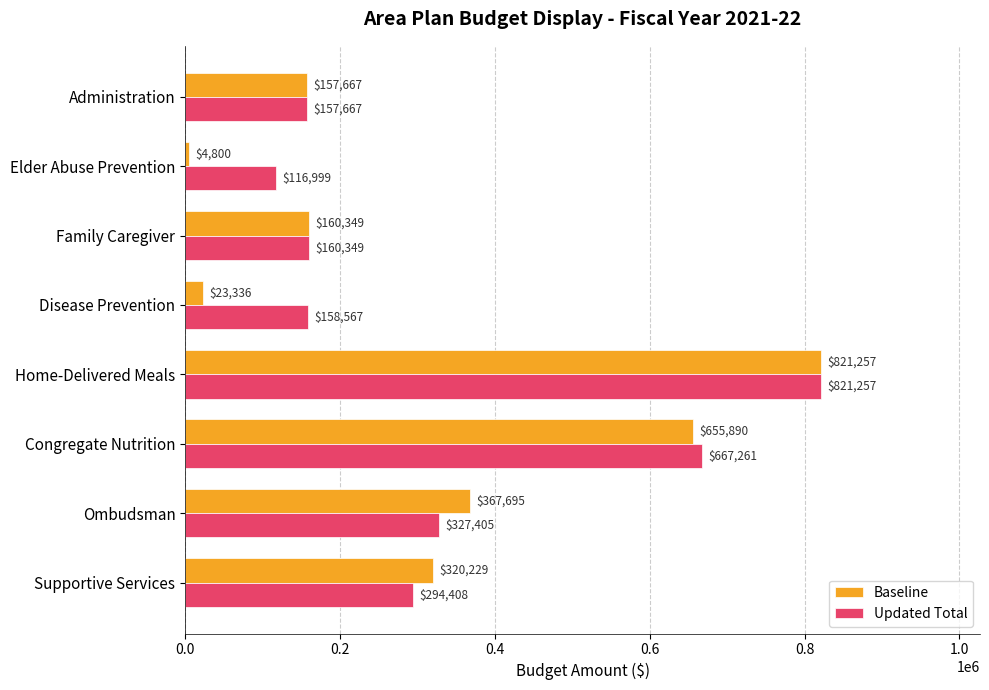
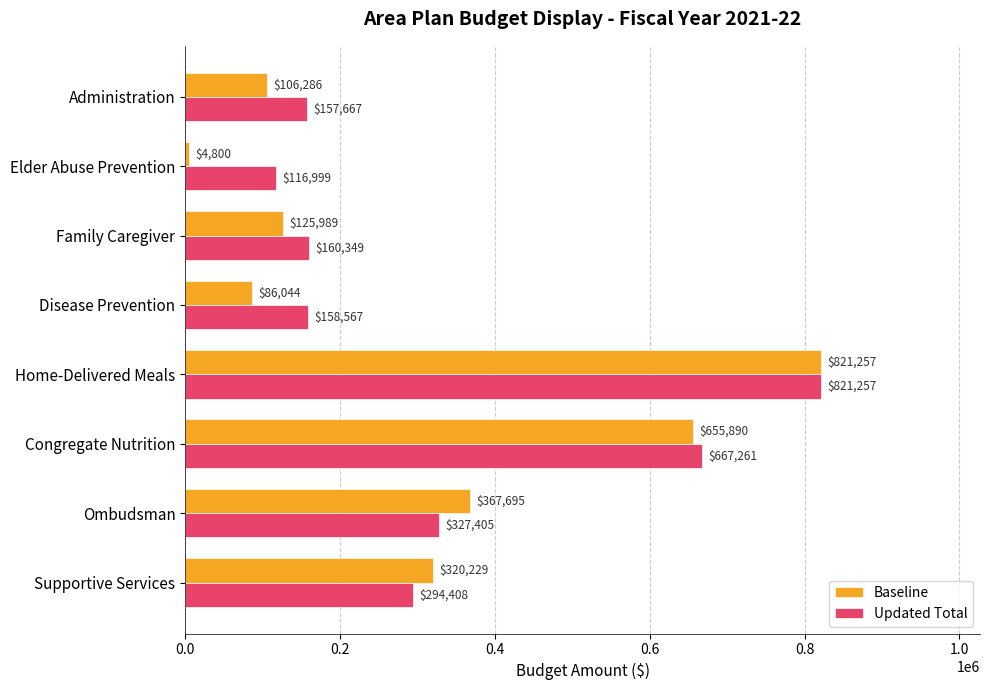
Baseline, Administration: $157,667 -> $106,286
Baseline, Family Caregiver: $160,349 -> $125,989
Baseline, Disease Prevention: $23,336 -> $86,044
